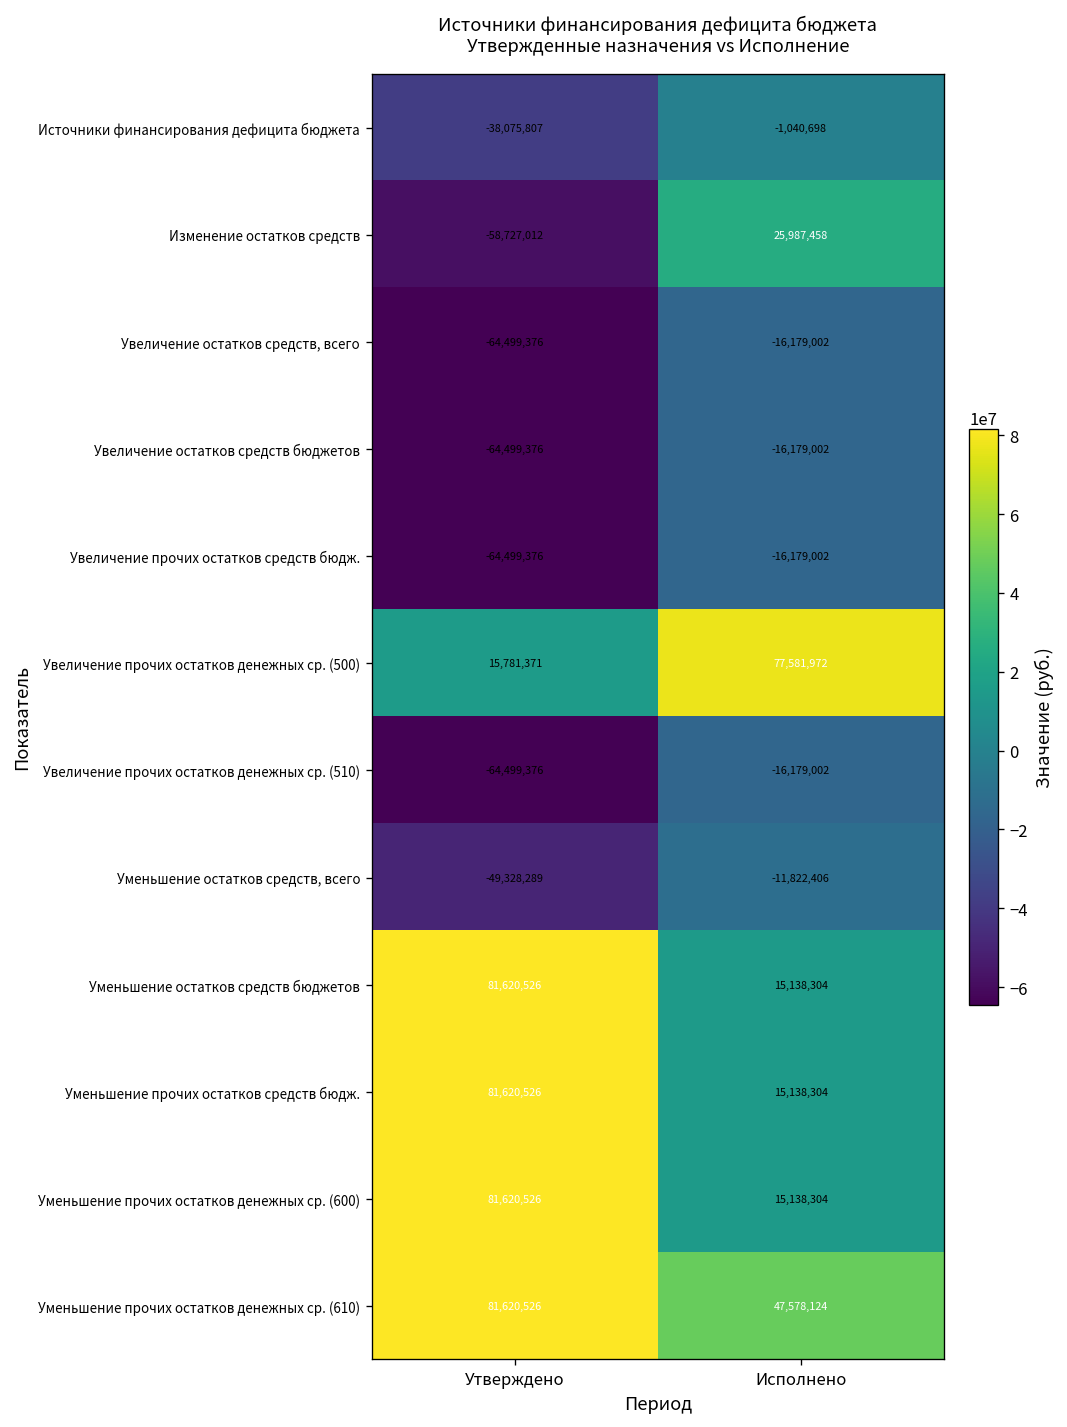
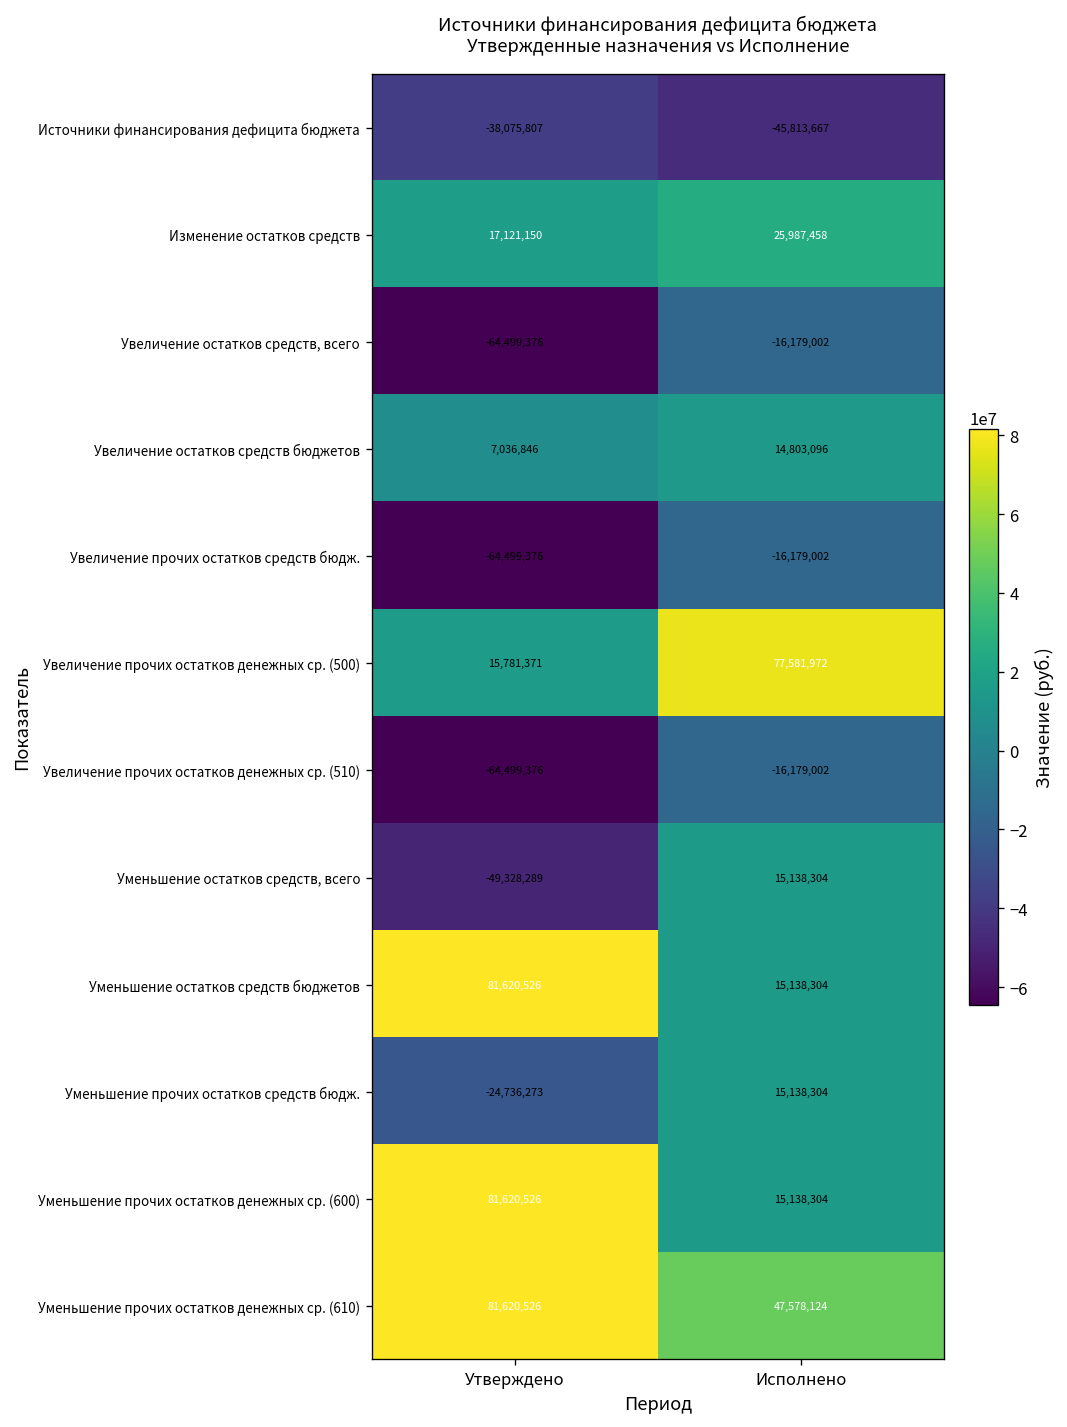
Источники финансирования дефицита бюджета, Исполнено: -1,040,698 -> -45,813,667
Изменение остатков средств, Утверждено: -58,727,012 -> 17,121,150
Увеличение остатков средств бюджетов, Утверждено: -64,499,376 -> 7,036,846
Увеличение остатков средств бюджетов, Исполнено: -16,179,002 -> 14,803,096
Уменьшение остатков средств, всего, Исполнено: -11,822,406 -> 15,138,304
Уменьшение прочих остатков средств бюдж., Утверждено: 81,620,526 -> -24,736,273
